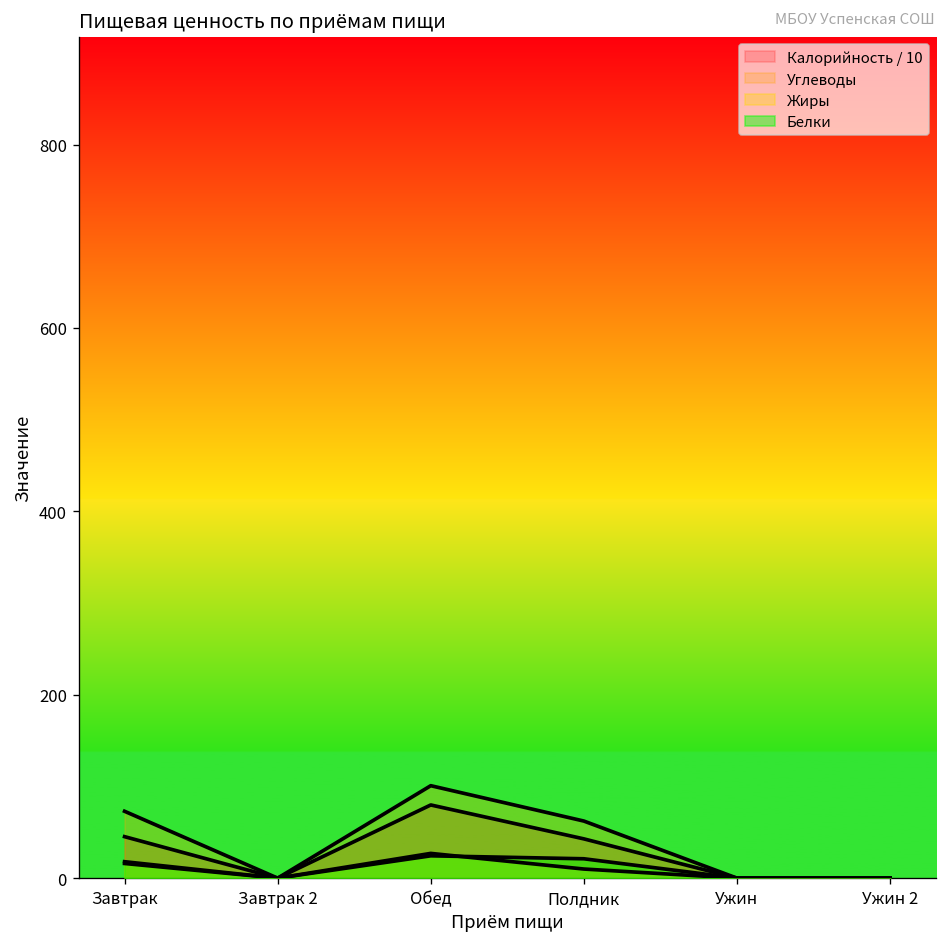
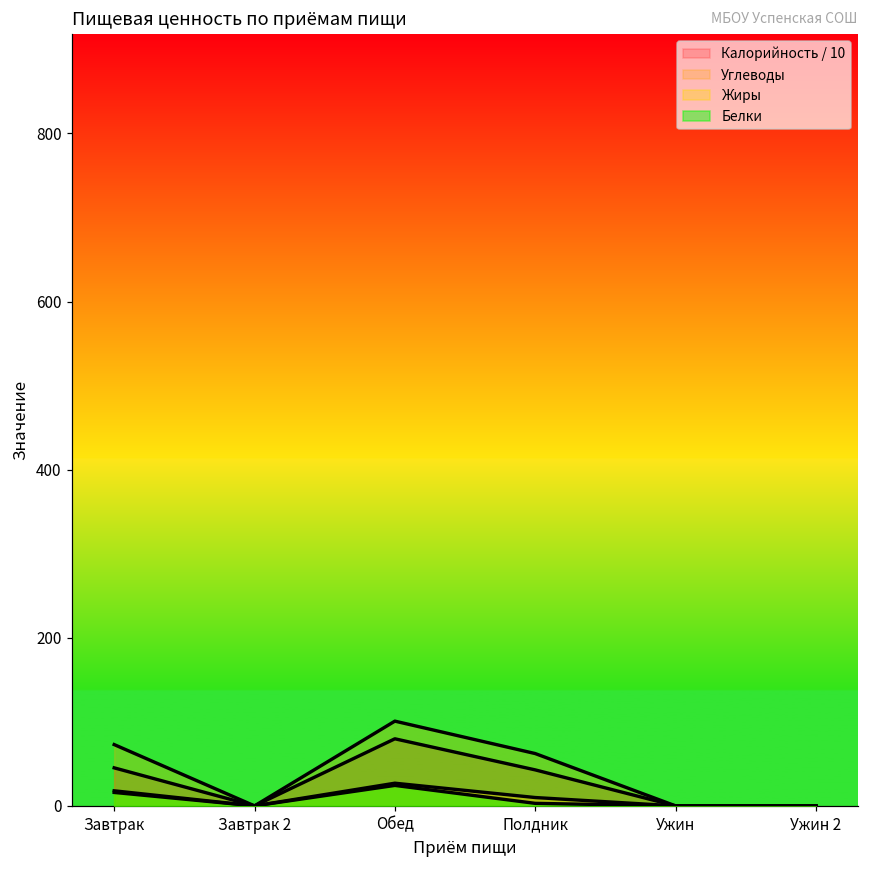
Белки, Полдник: 20 -> 0
